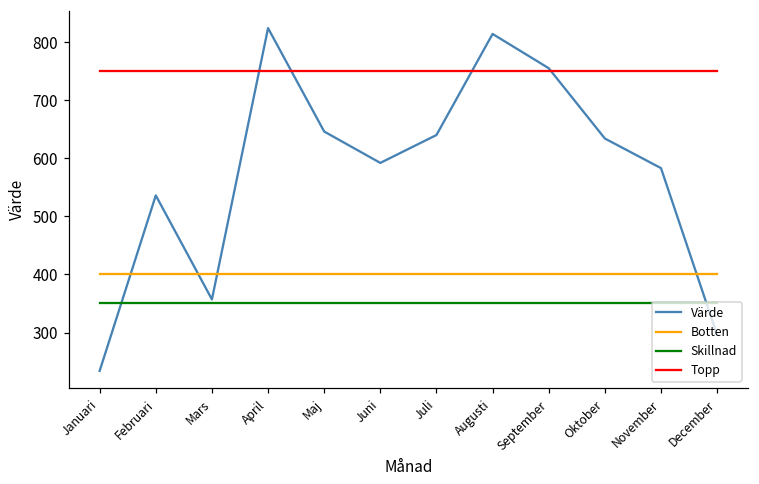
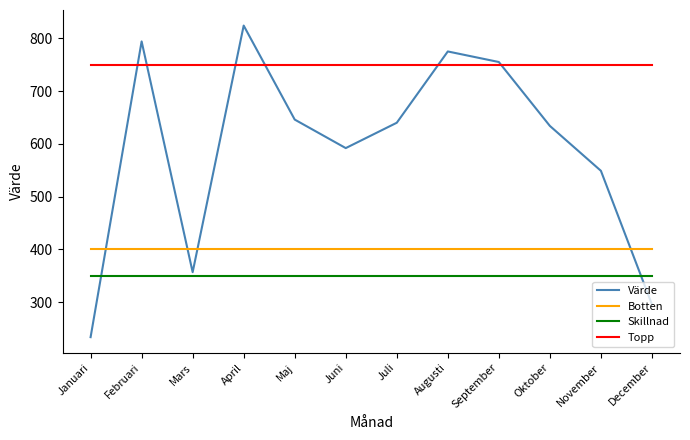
Värde, Februari: 540 -> 790
Värde, Augusti: 810 -> 780
Värde, November: 580 -> 550
